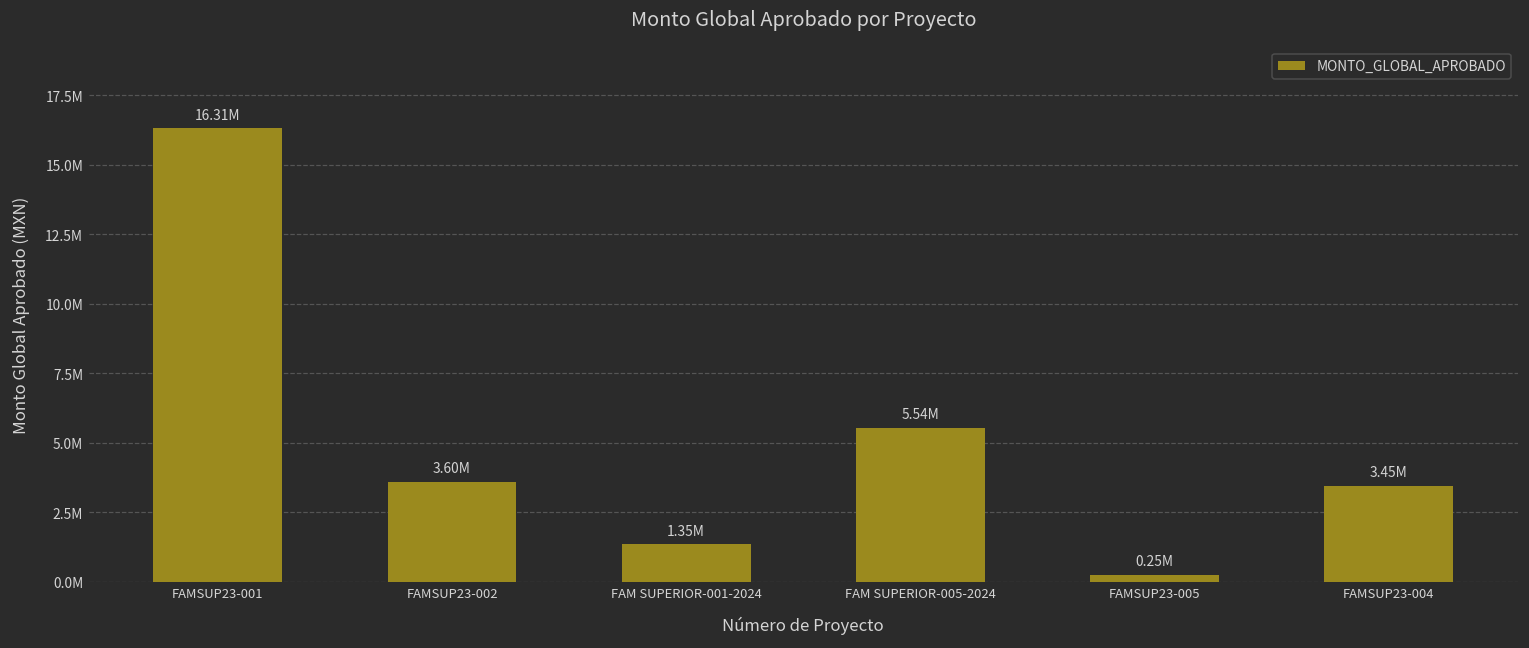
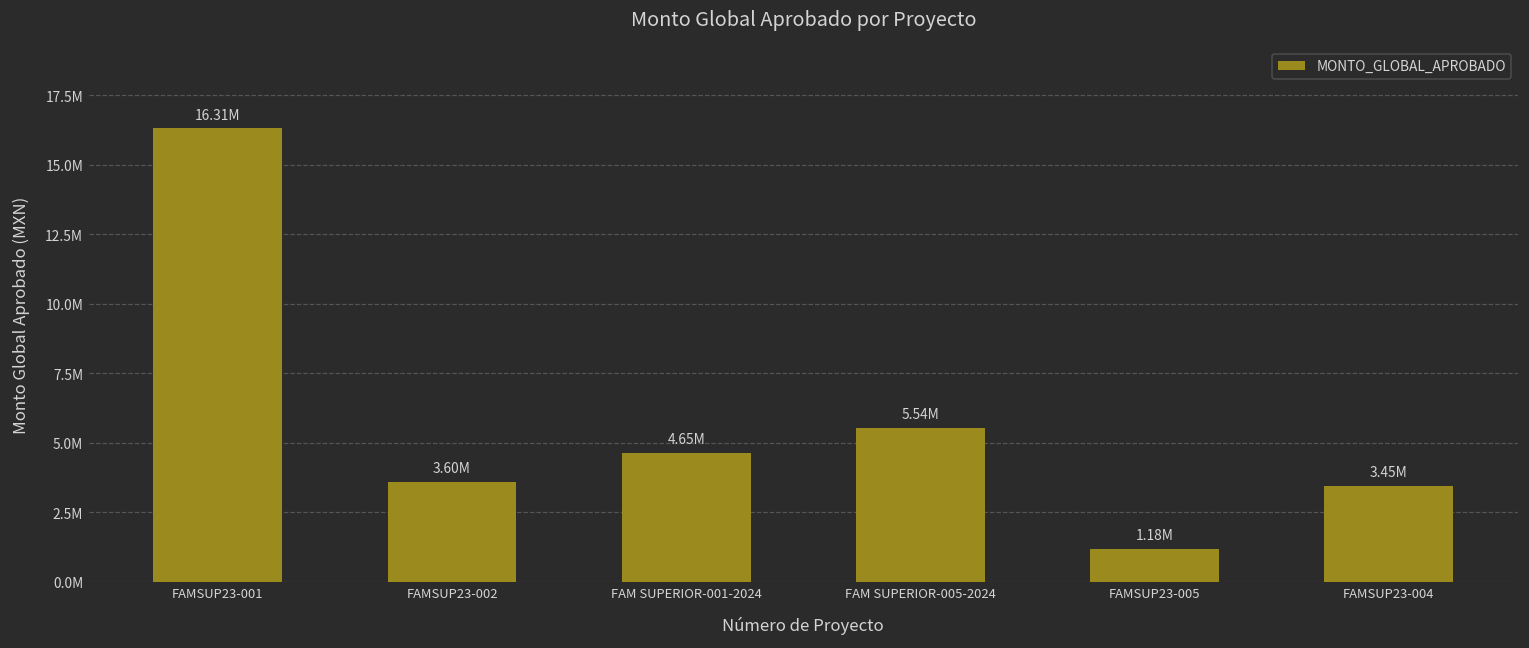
FAM SUPERIOR-001-2024: 1.35M -> 4.65M
FAMSUP23-005: 0.25M -> 1.18M
